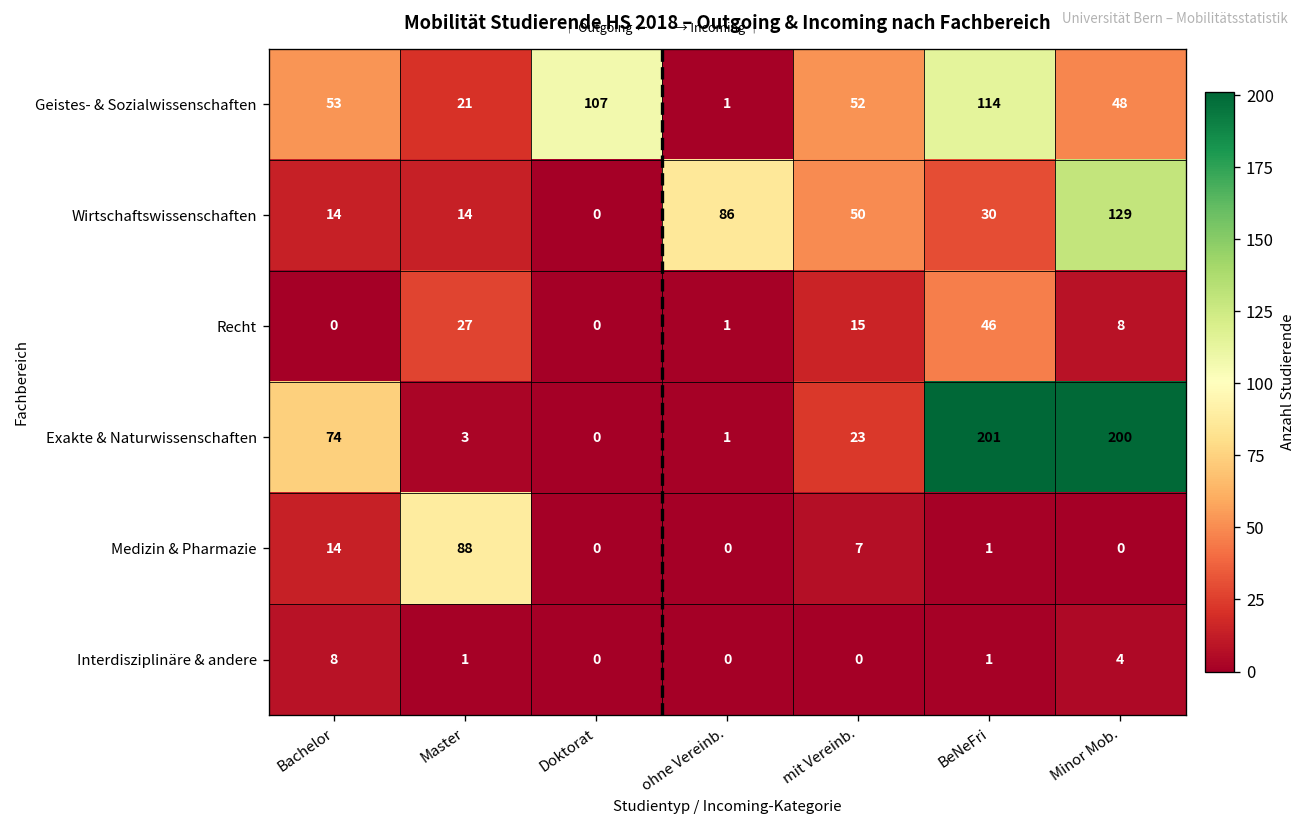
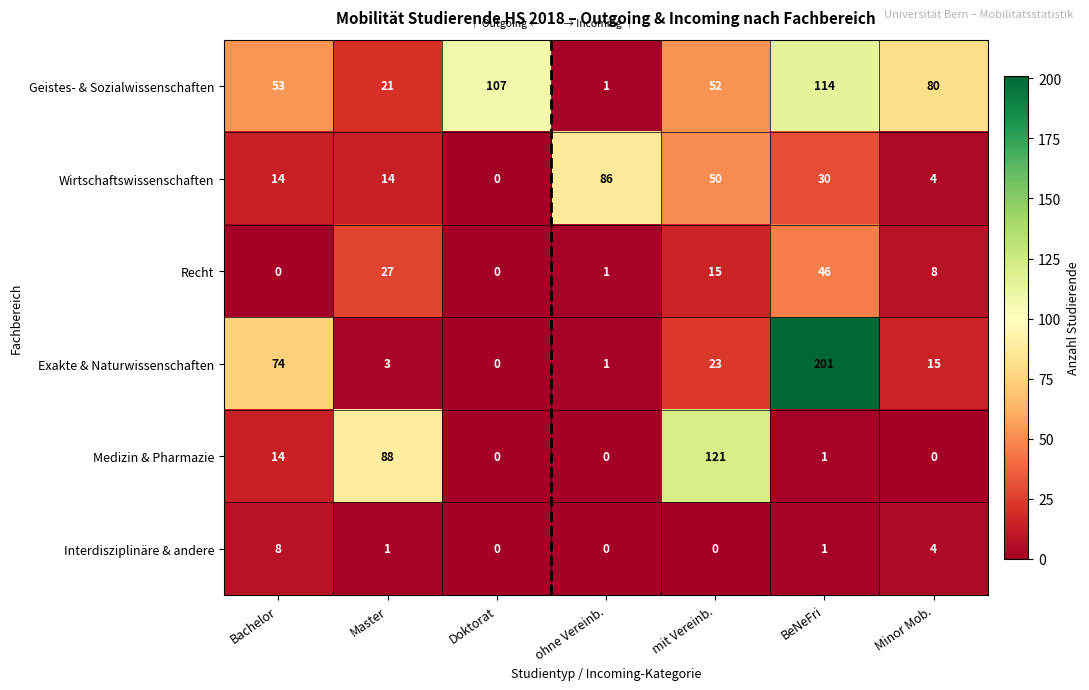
Geistes- & Sozialwissenschaften, Minor Mob.: 48 -> 80
Wirtschaftswissenschaften, Minor Mob.: 129 -> 4
Exakte & Naturwissenschaften, Minor Mob.: 200 -> 15
Medizin & Pharmazie, mit Vereinb.: 7 -> 121
